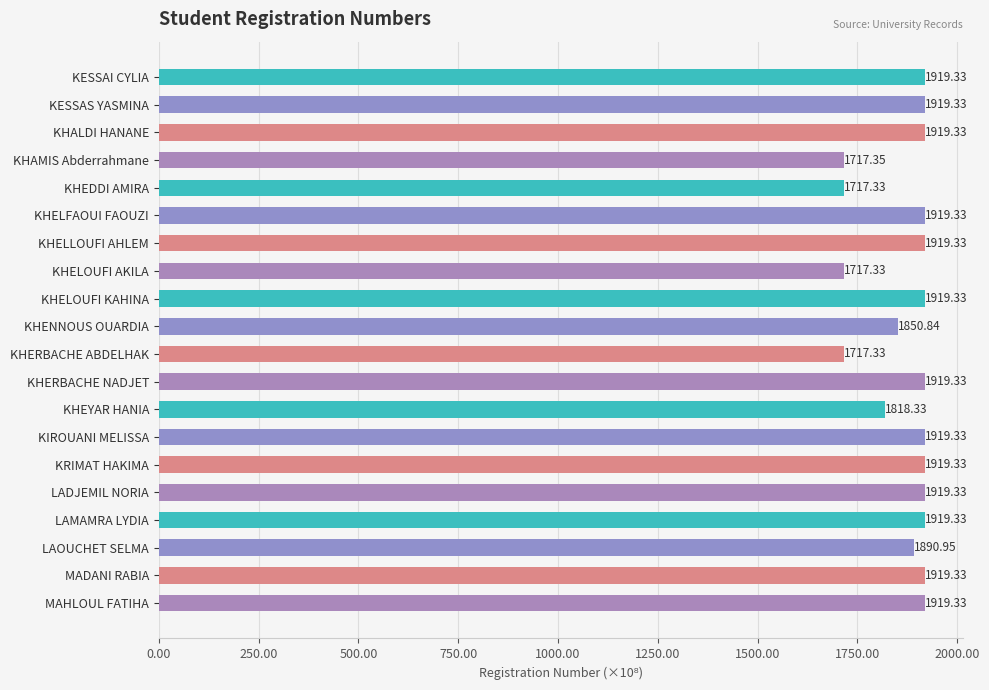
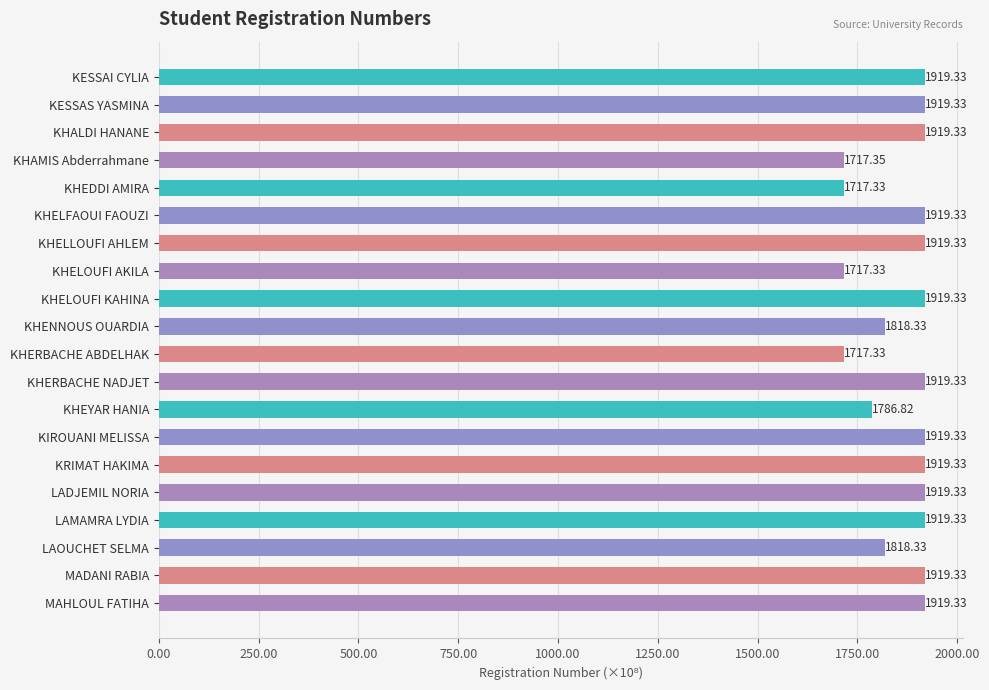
KHENNOUS OUARDIA: 1850.84 -> 1818.33
KHEYAR HANIA: 1818.33 -> 1786.82
LAOUCHET SELMA: 1890.95 -> 1818.33
